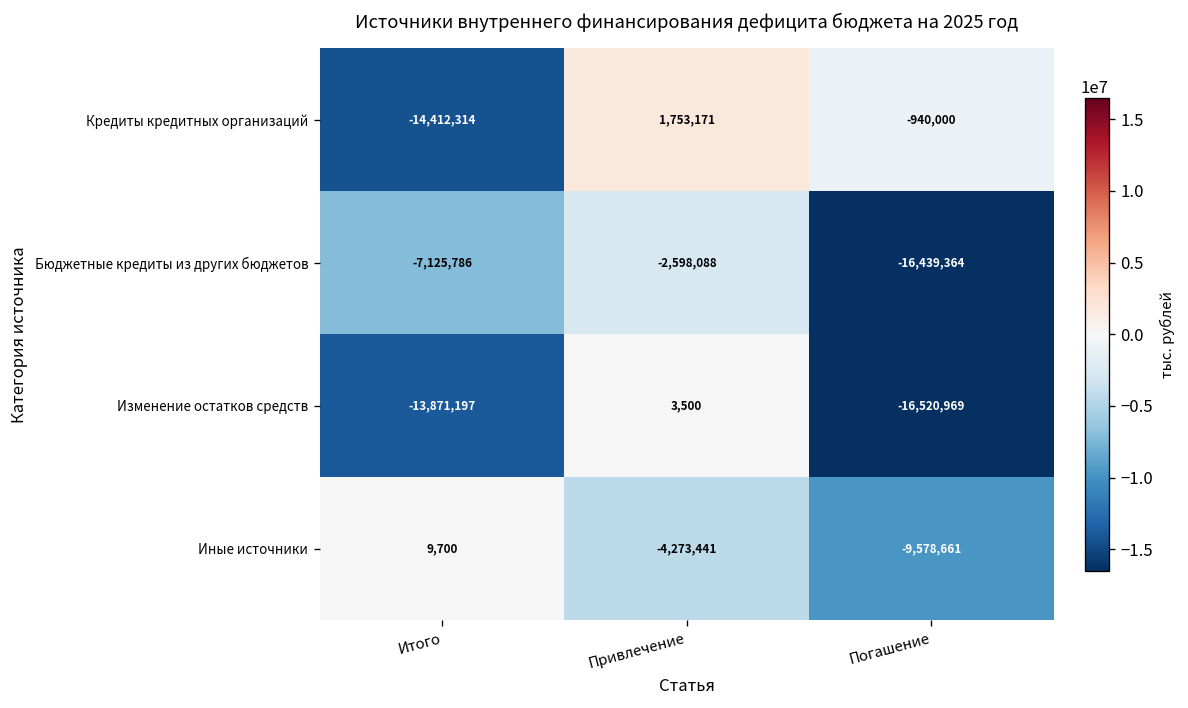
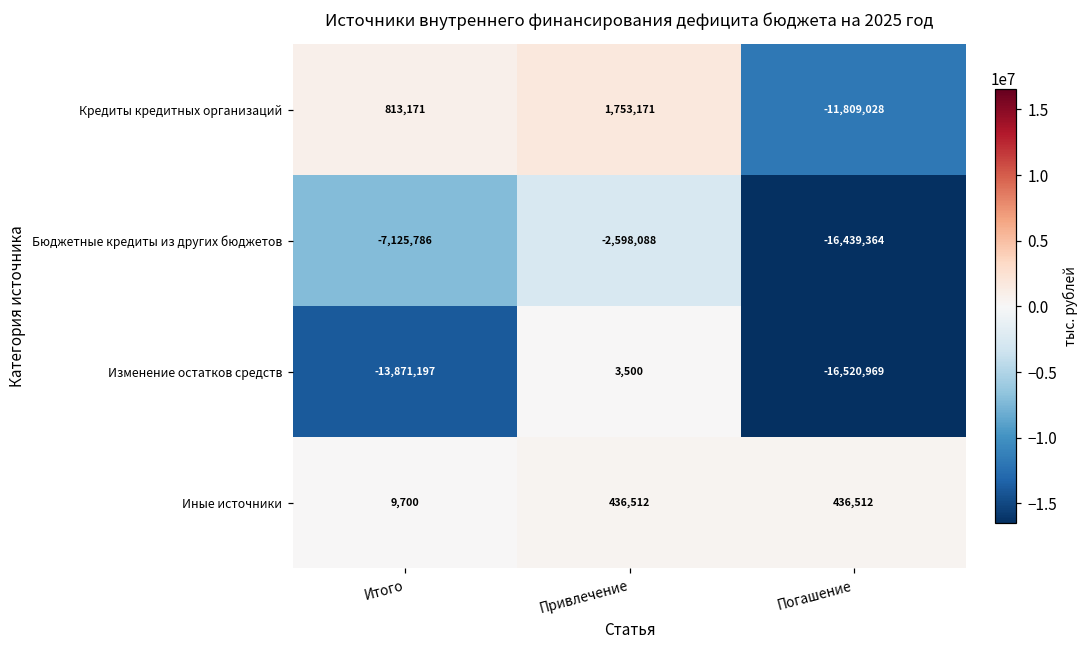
Кредиты кредитных организаций, Итого: -14,412,314 -> 813,171
Кредиты кредитных организаций, Погашение: -940,000 -> -11,809,028
Иные источники, Привлечение: -4,273,441 -> 436,512
Иные источники, Погашение: -9,578,661 -> 436,512
